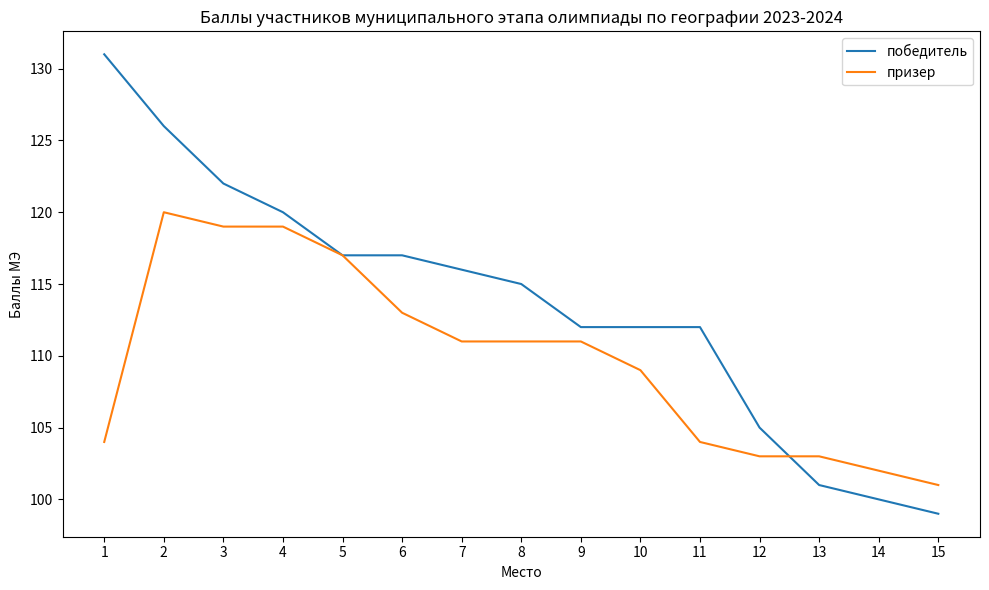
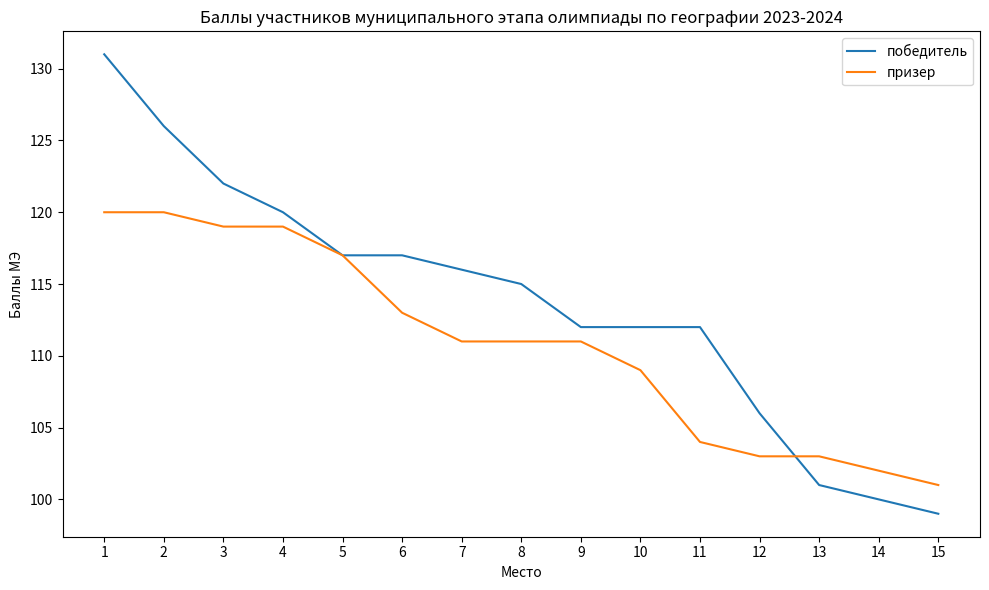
призер, 1: 104 -> 120
победитель, 12: 105 -> 106
